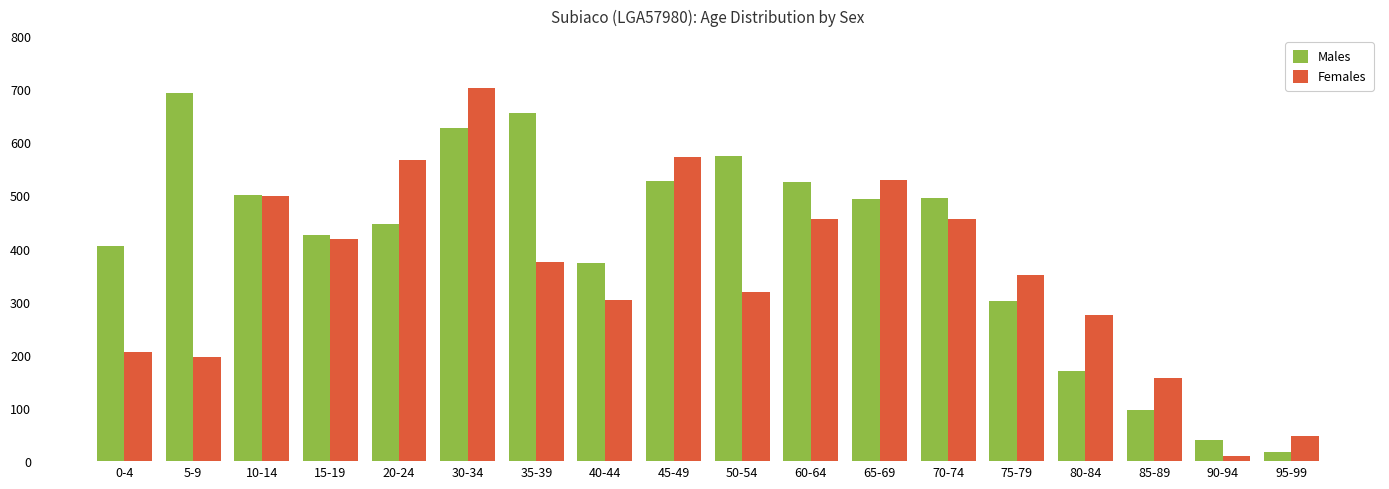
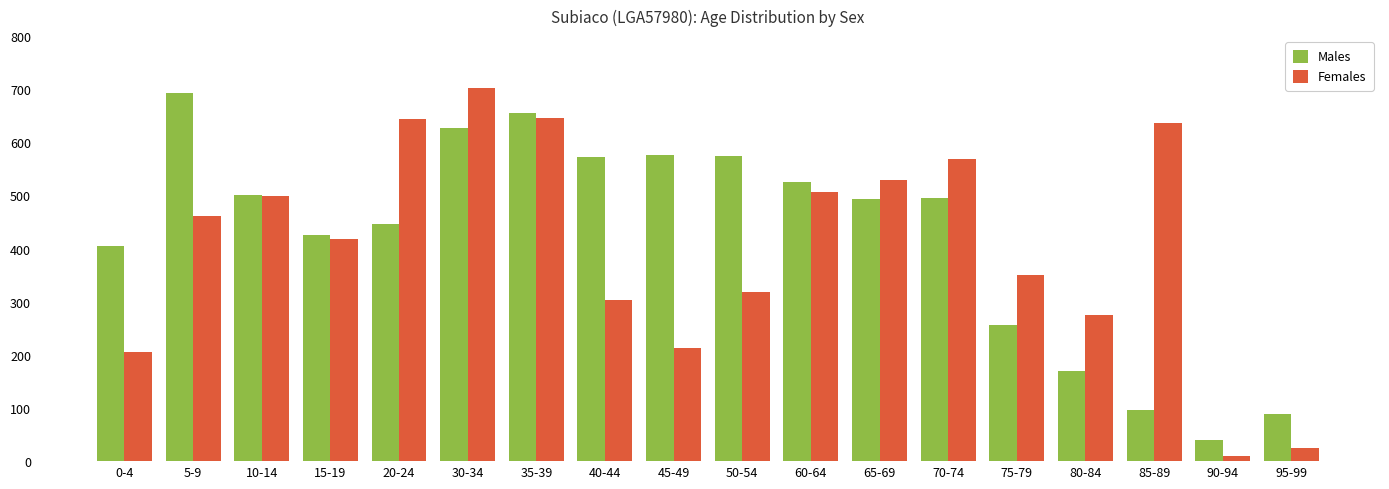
Females, 5-9: 200 -> 460
Females, 20-24: 570 -> 640
Females, 35-39: 370 -> 650
Males, 40-44: 370 -> 570
Males, 45-49: 530 -> 580
Females, 45-49: 570 -> 210
Females, 60-64: 460 -> 510
Females, 70-74: 460 -> 570
Males, 75-79: 300 -> 260
Females, 85-89: 160 -> 640
Males, 95-99: 20 -> 90
Females, 95-99: 50 -> 30
